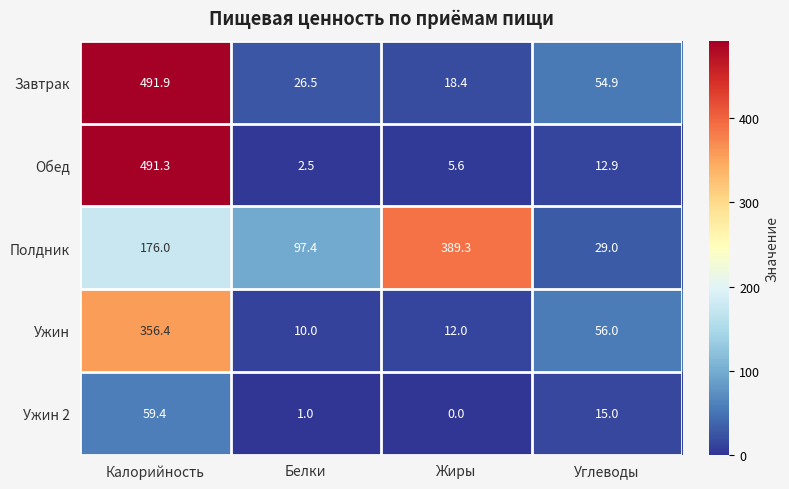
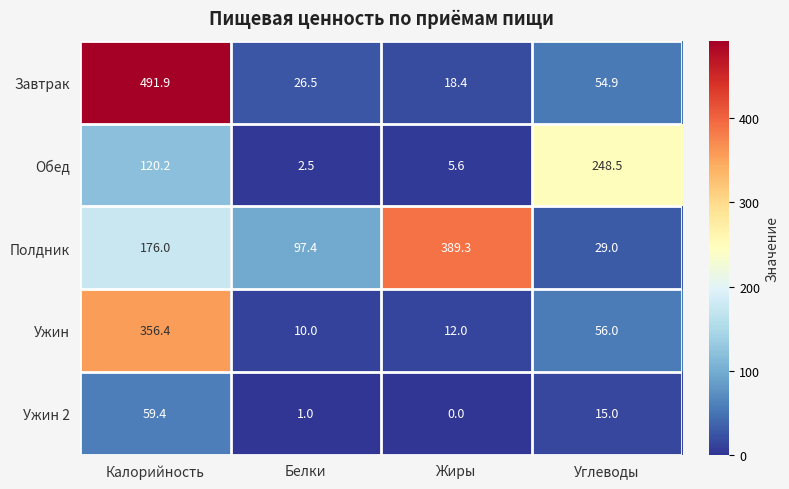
Обед, Калорийность: 491.3 -> 120.2
Обед, Углеводы: 12.9 -> 248.5
